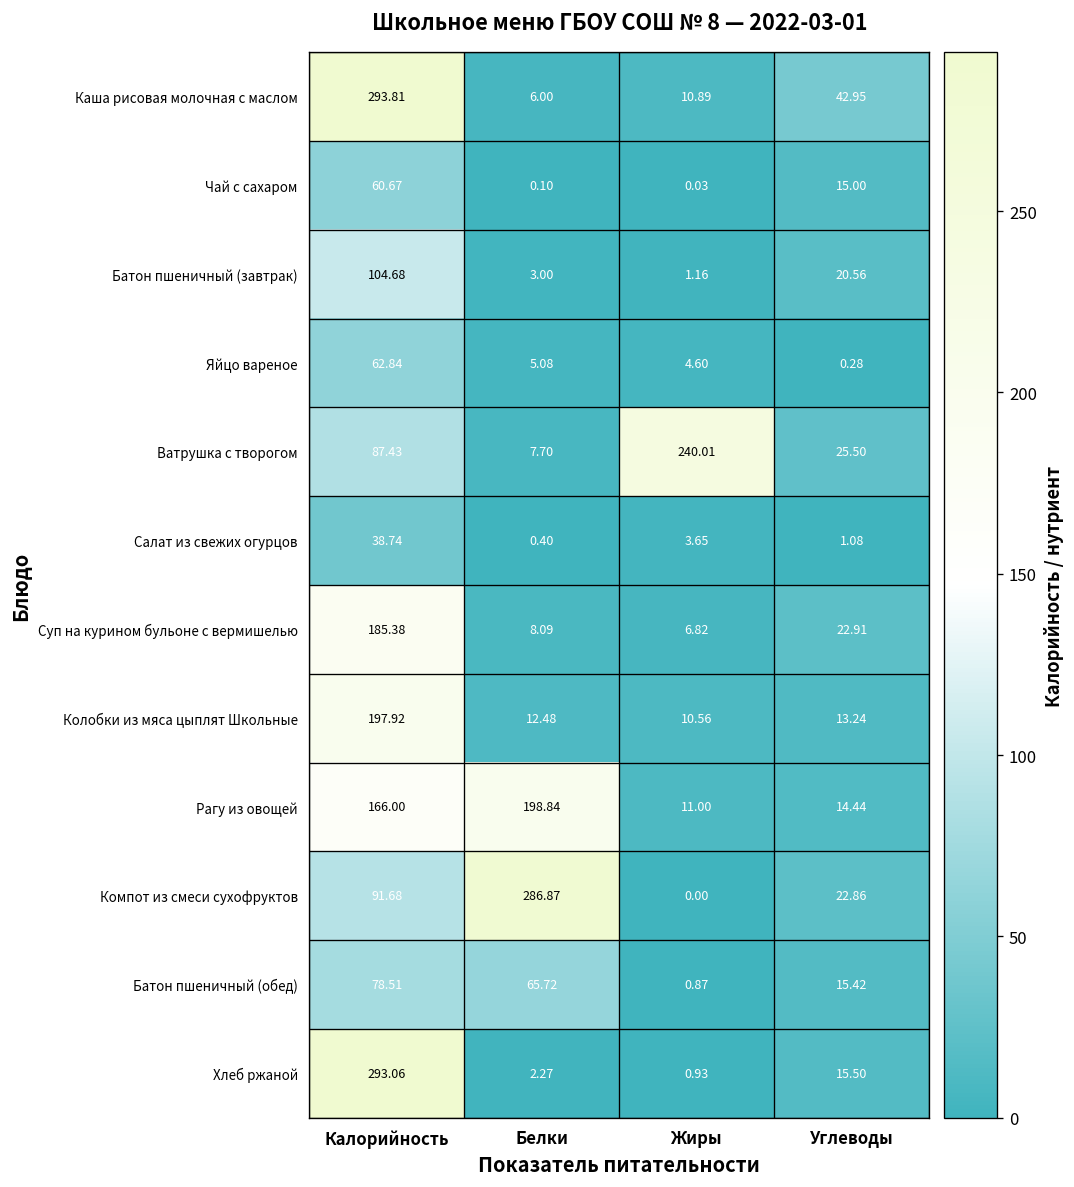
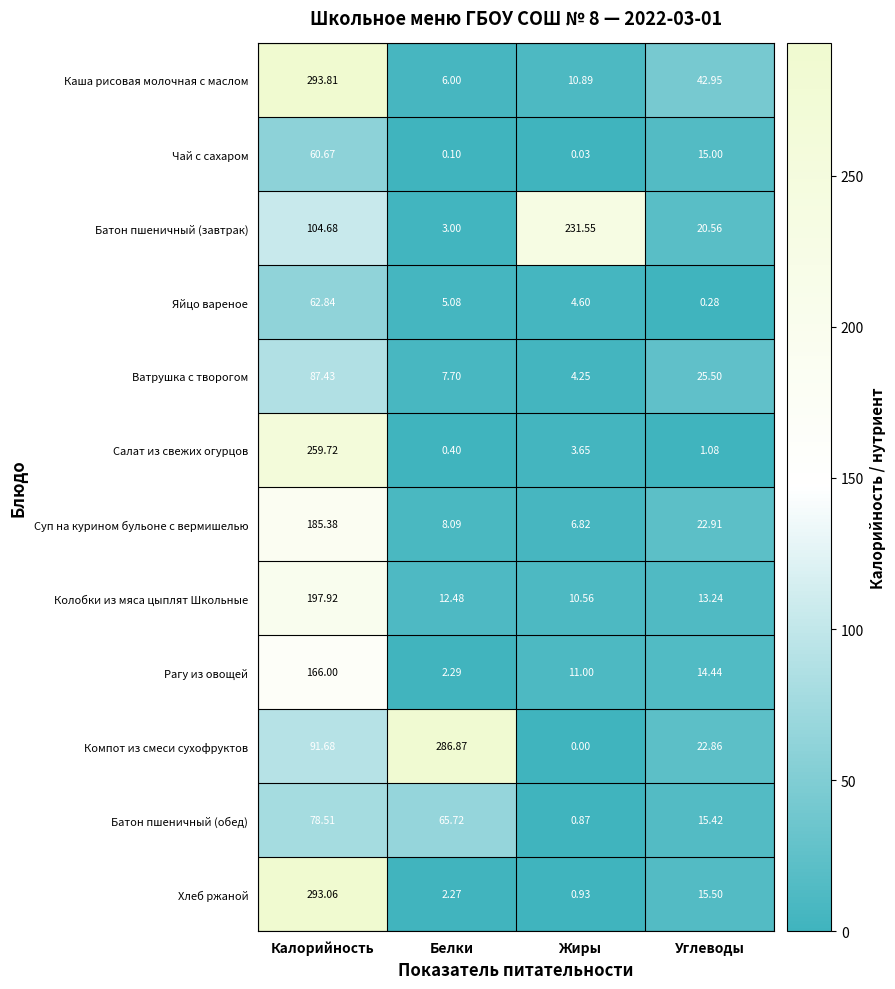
Батон пшеничный (завтрак), Жиры: 1.16 -> 231.55
Ватрушка с творогом, Жиры: 240.01 -> 4.25
Салат из свежих огурцов, Калорийность: 38.74 -> 259.72
Рагу из овощей, Белки: 198.84 -> 2.29
